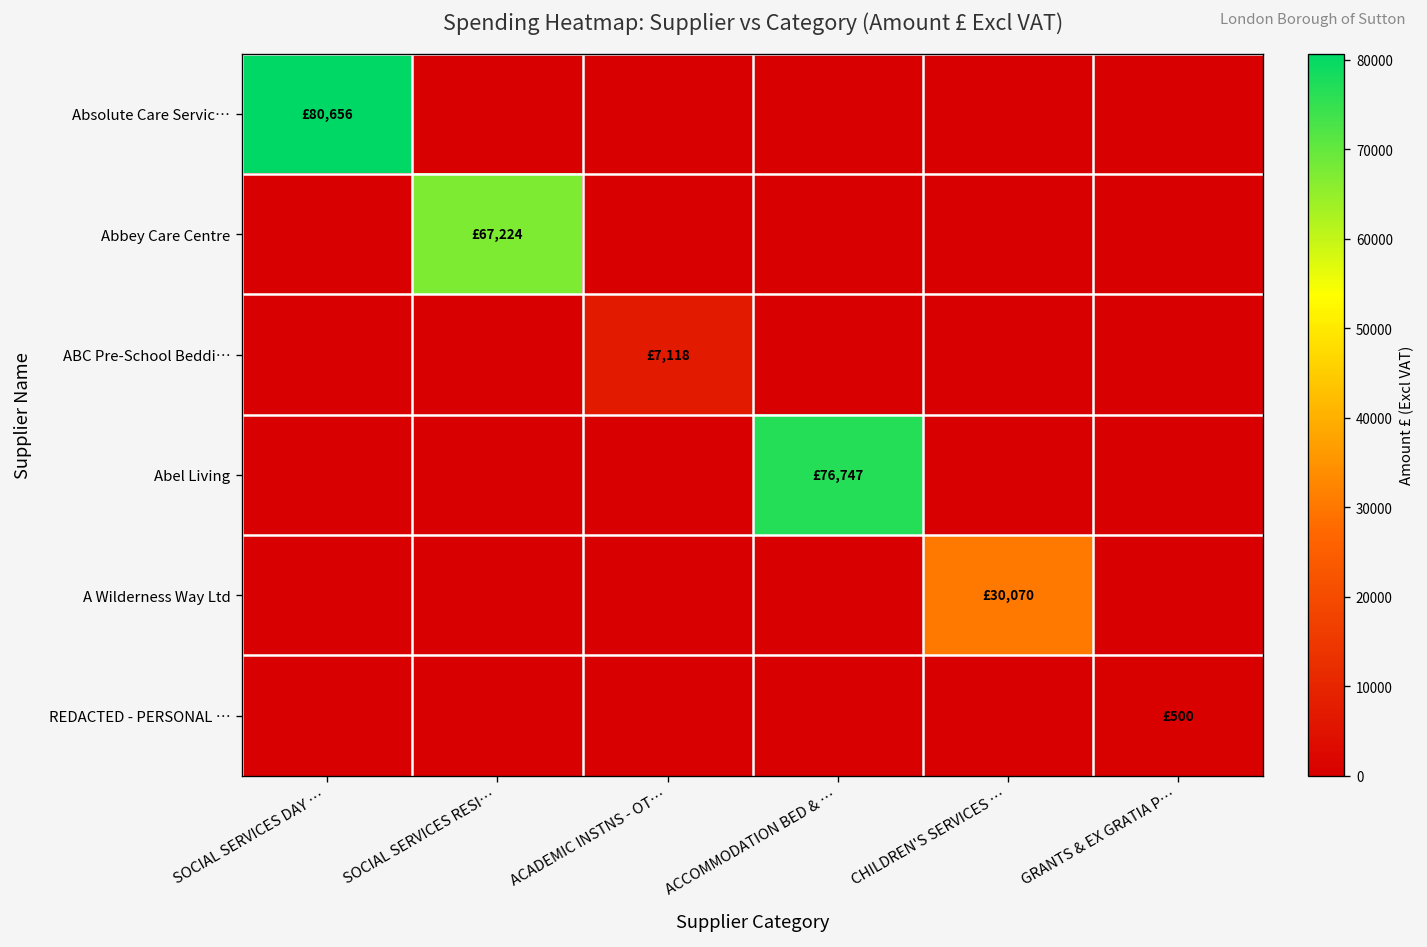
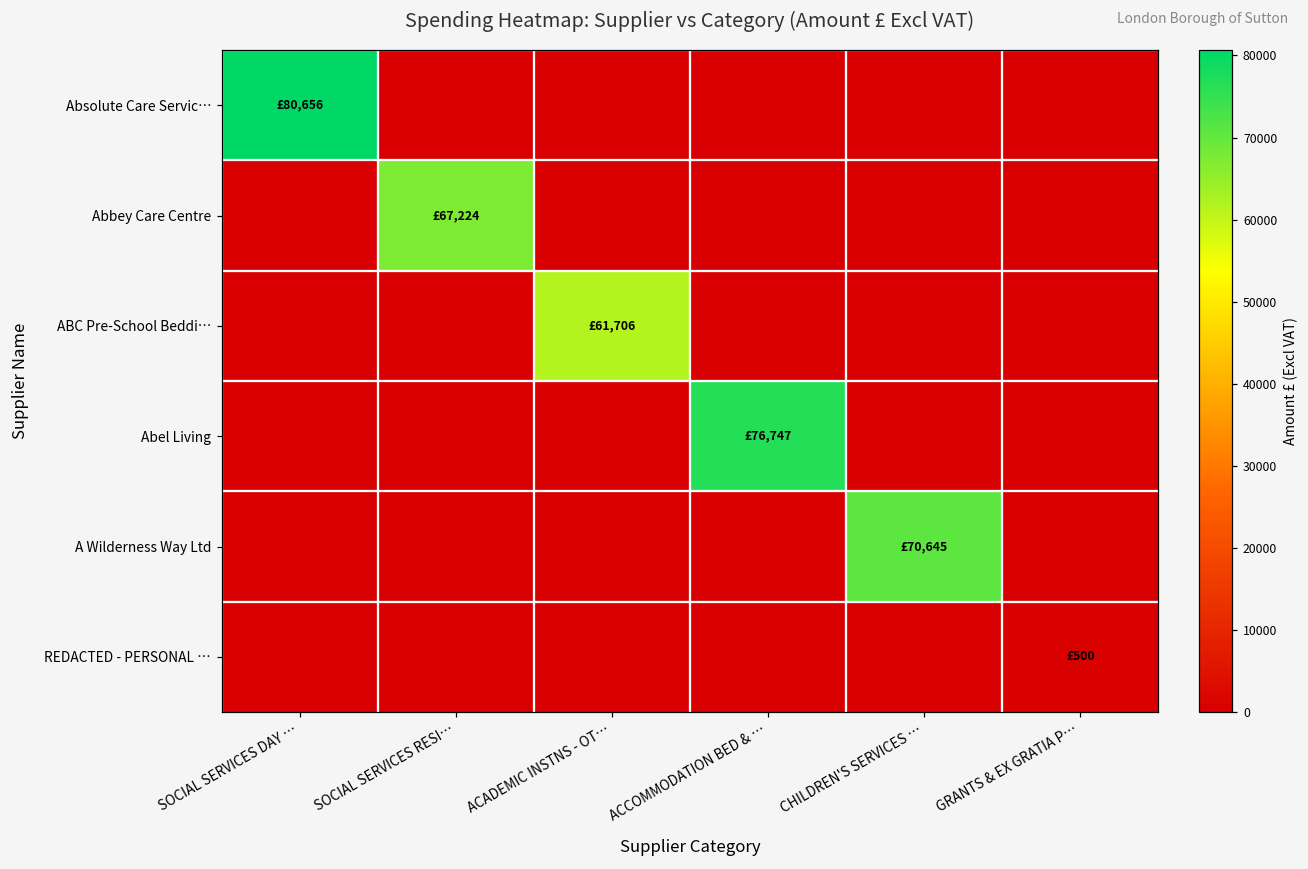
ABC Pre-School Beddi…, ACADEMIC INSTNS - OT…: £7,118 -> £61,706
A Wilderness Way Ltd, CHILDREN'S SERVICES …: £30,070 -> £70,645
